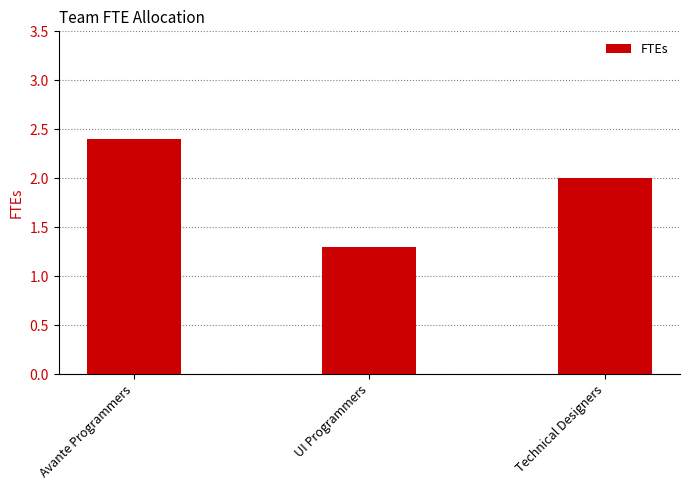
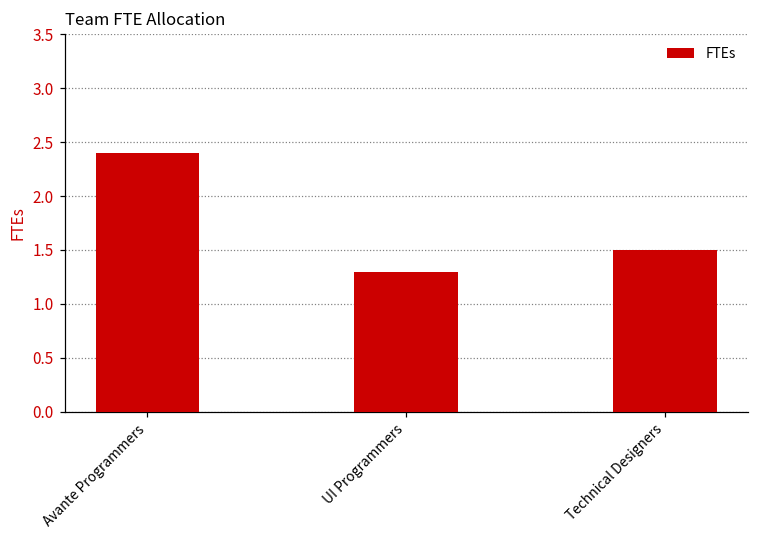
Technical Designers: 2.0 -> 1.5
